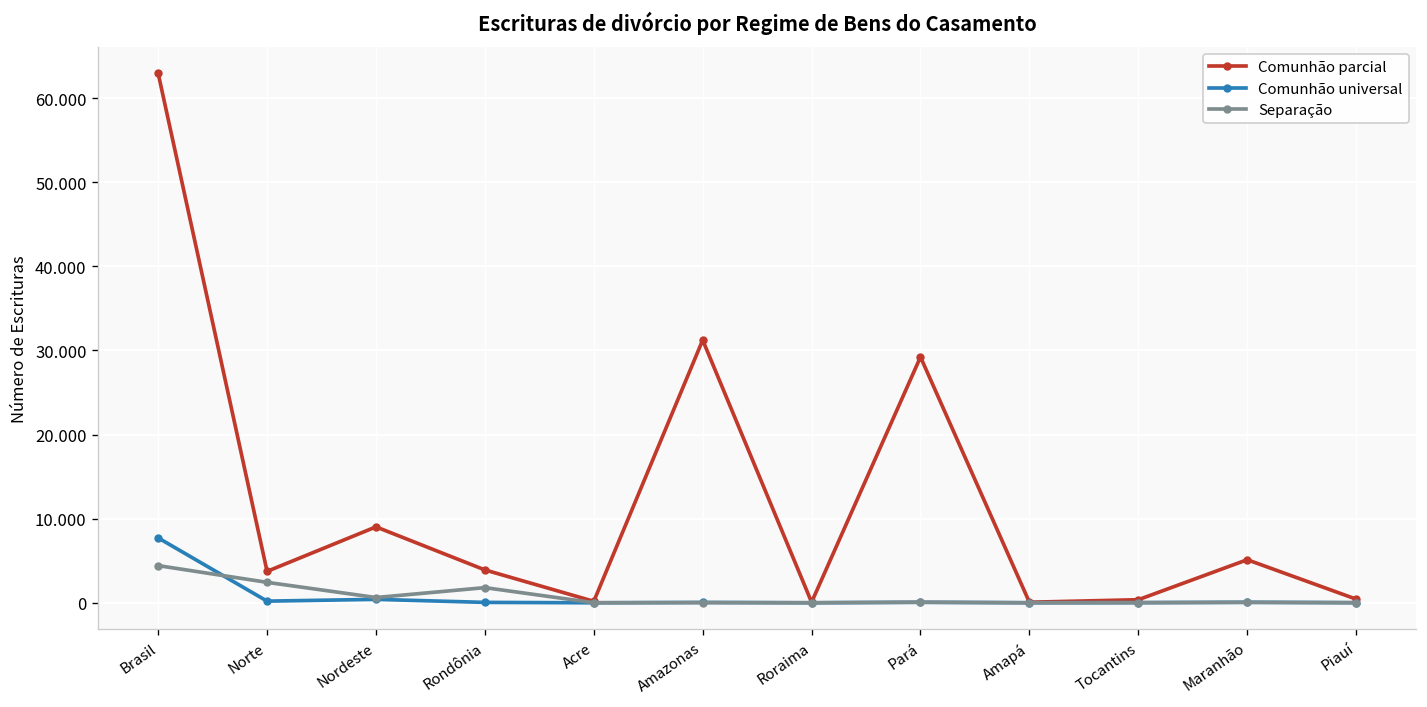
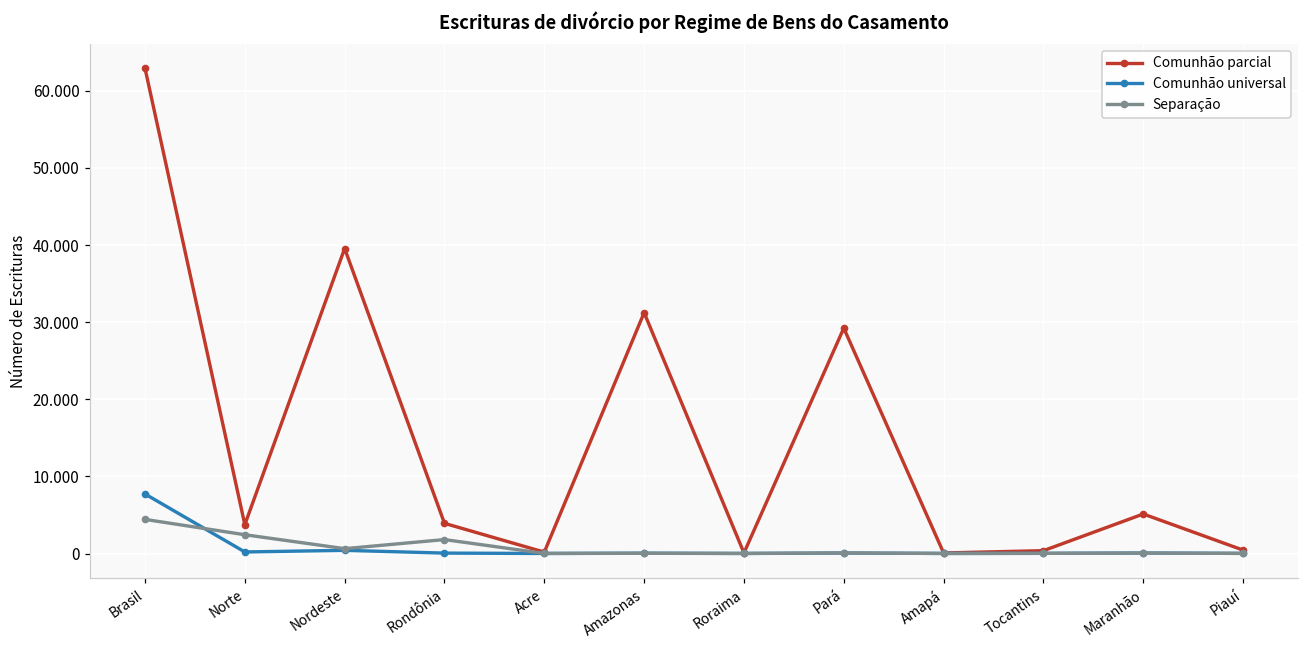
Comunhão parcial, Nordeste: 9 -> 40
